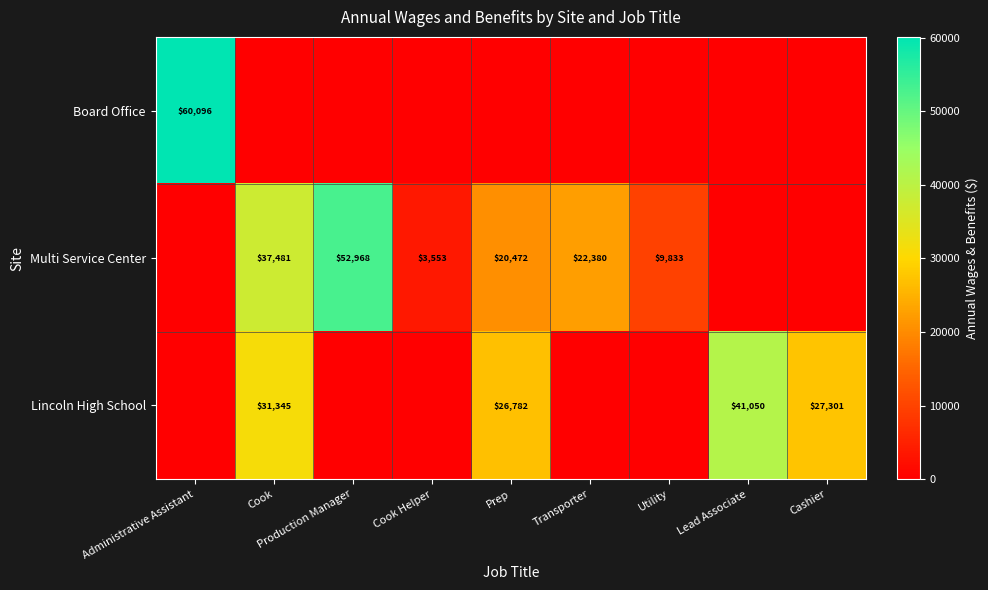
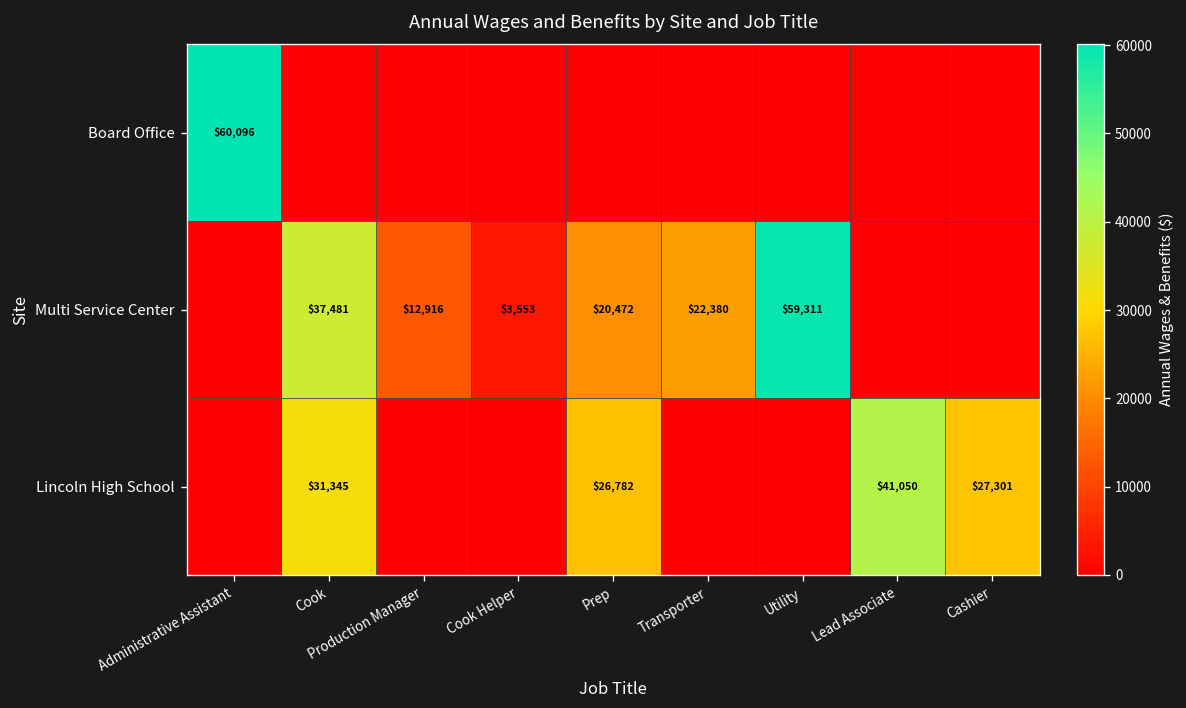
Multi Service Center, Production Manager: $52,968 -> $12,916
Multi Service Center, Utility: $9,833 -> $59,311
